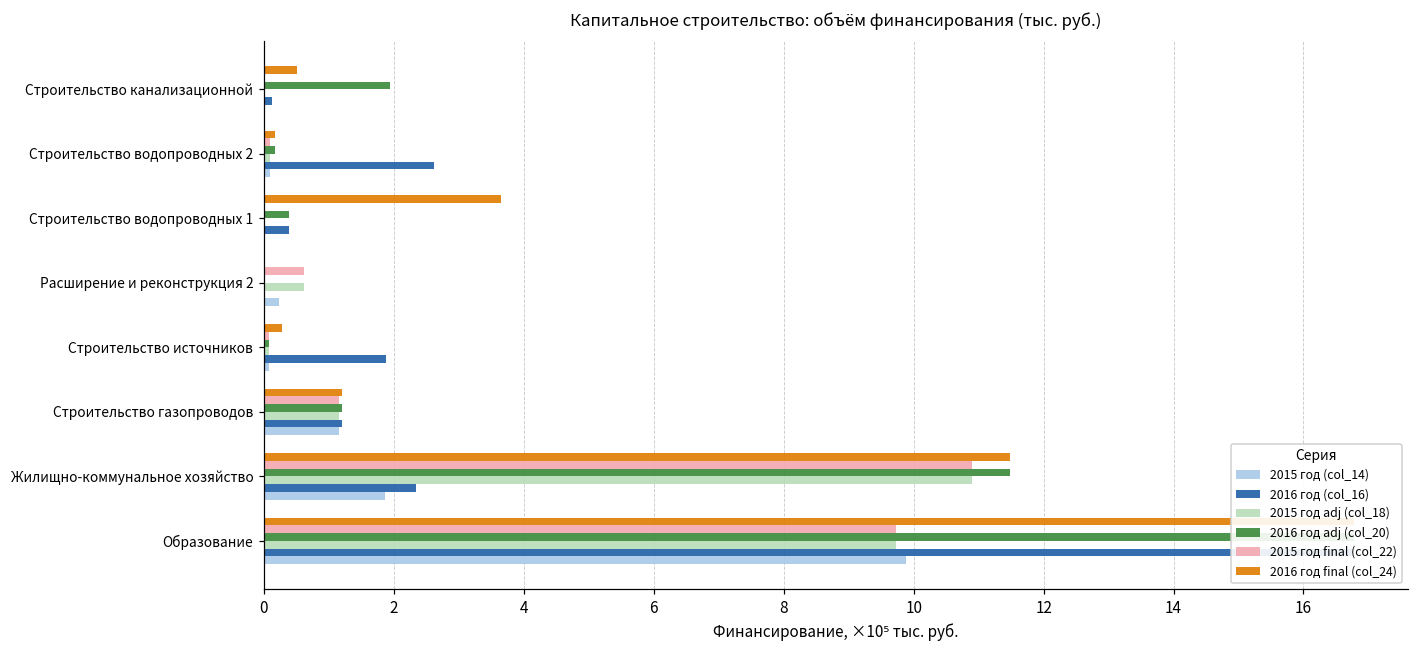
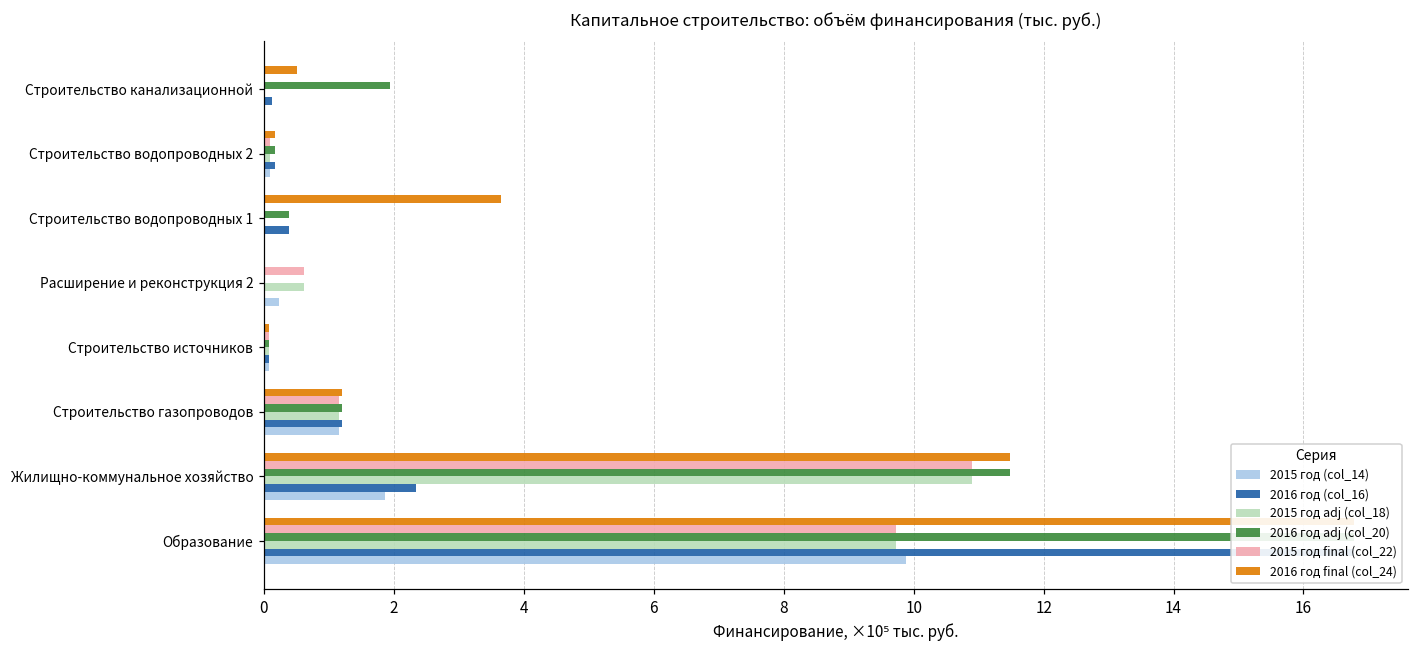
2016 год (col_16), Строительство водопроводных 2: 2.6 -> 0.2
2016 год final (col_24), Строительство источников: 0.3 -> 0.1
2016 год (col_16), Строительство источников: 1.9 -> 0.1
